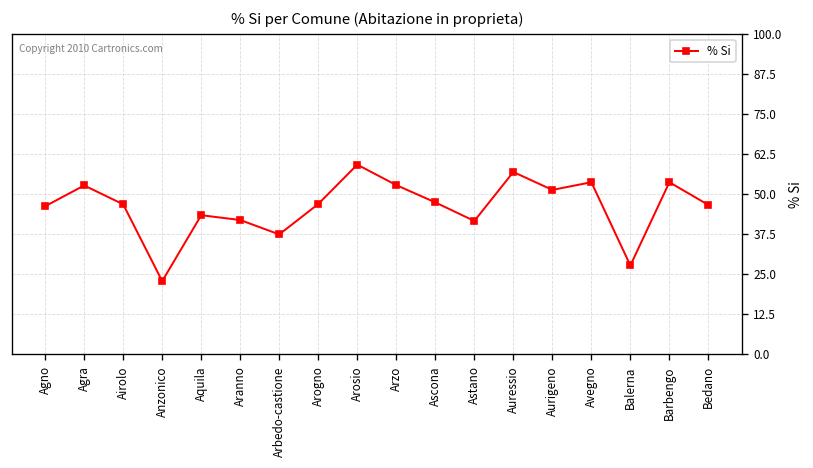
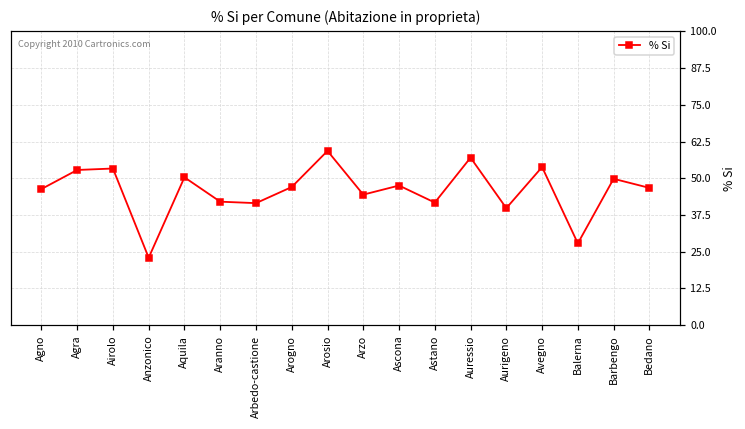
Airolo: 47 -> 53
Aquila: 44 -> 50
Arbedo-castione: 38 -> 42
Arzo: 53 -> 44
Aurigeno: 51 -> 40
Barbengo: 54 -> 50
